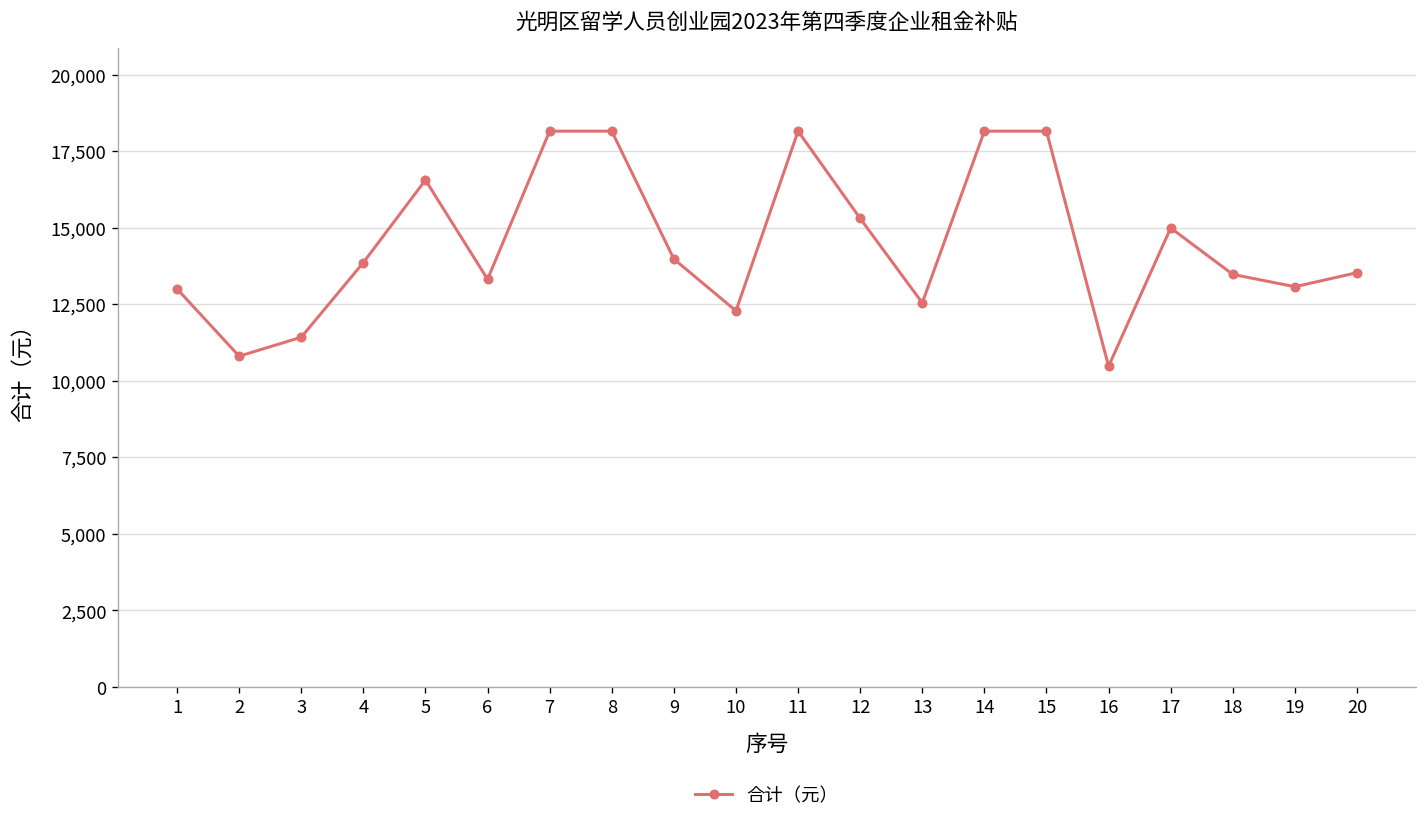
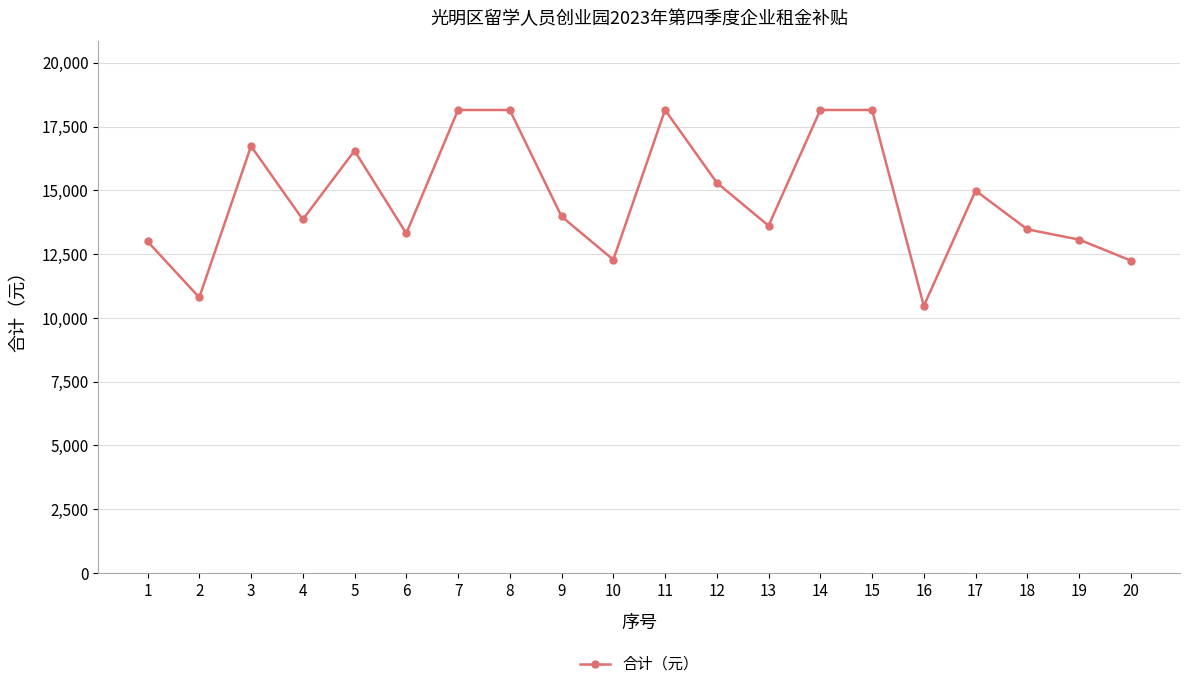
3: 11,400 -> 16,700
13: 12,500 -> 13,600
20: 13,500 -> 12,200
